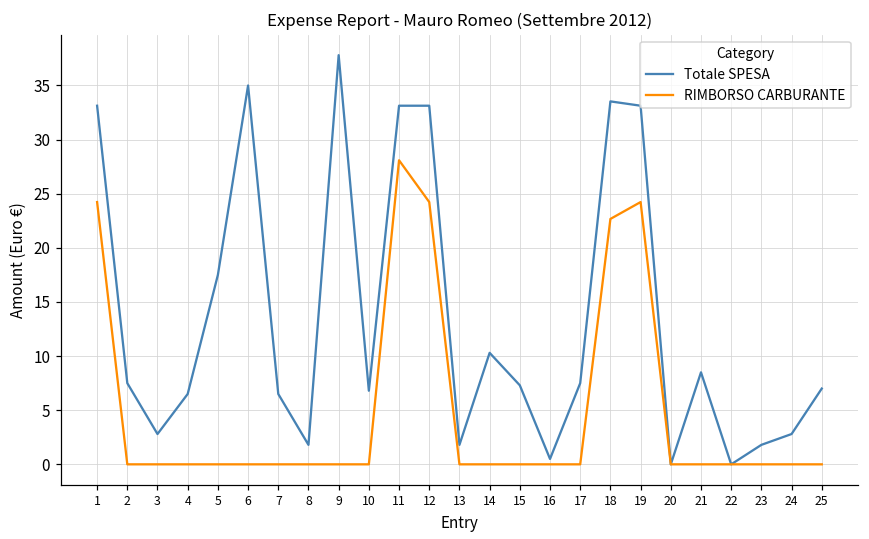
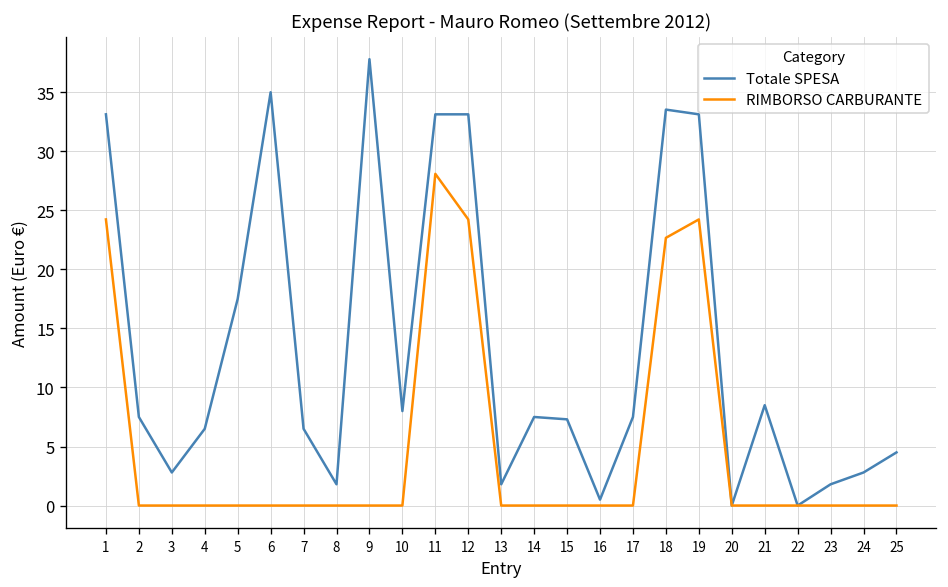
Totale SPESA, 10: 7 -> 8
Totale SPESA, 14: 10 -> 8
Totale SPESA, 25: 7 -> 5
